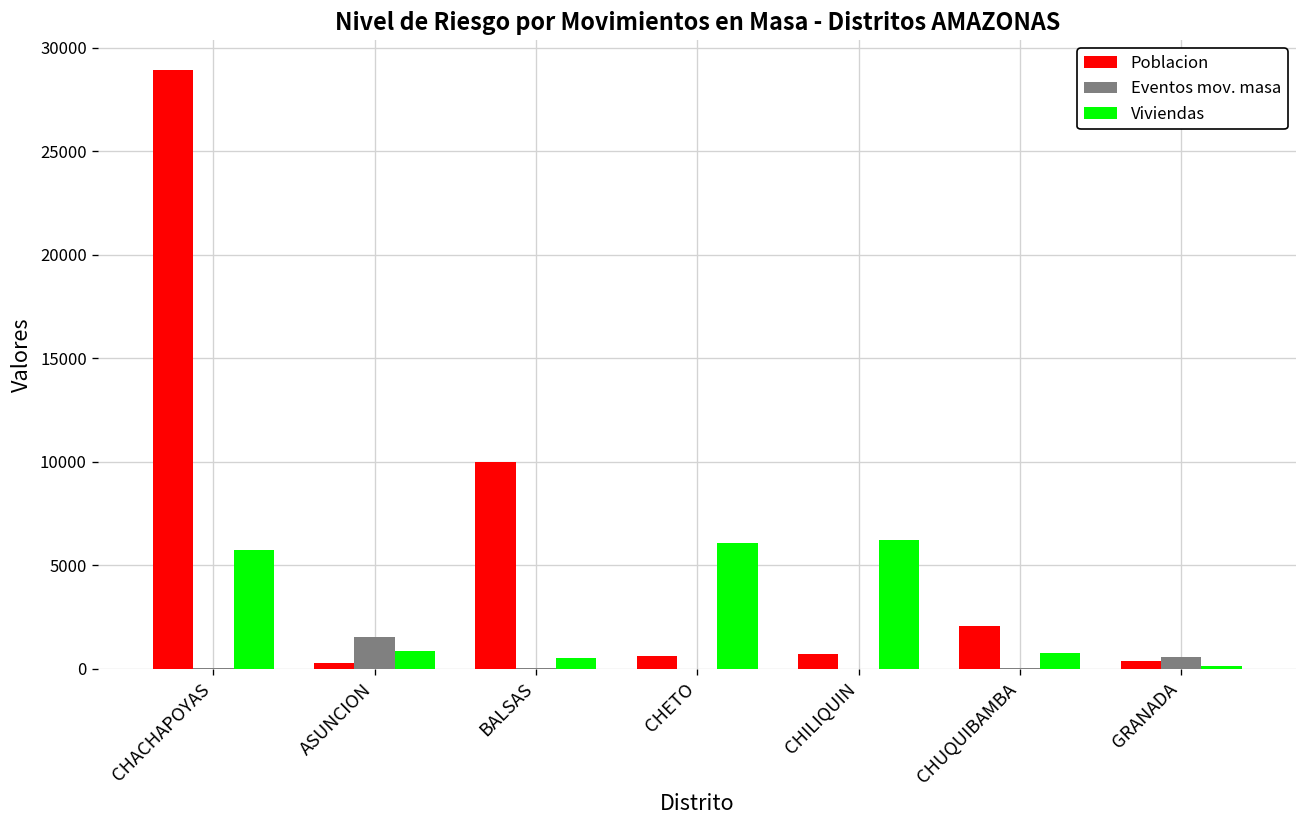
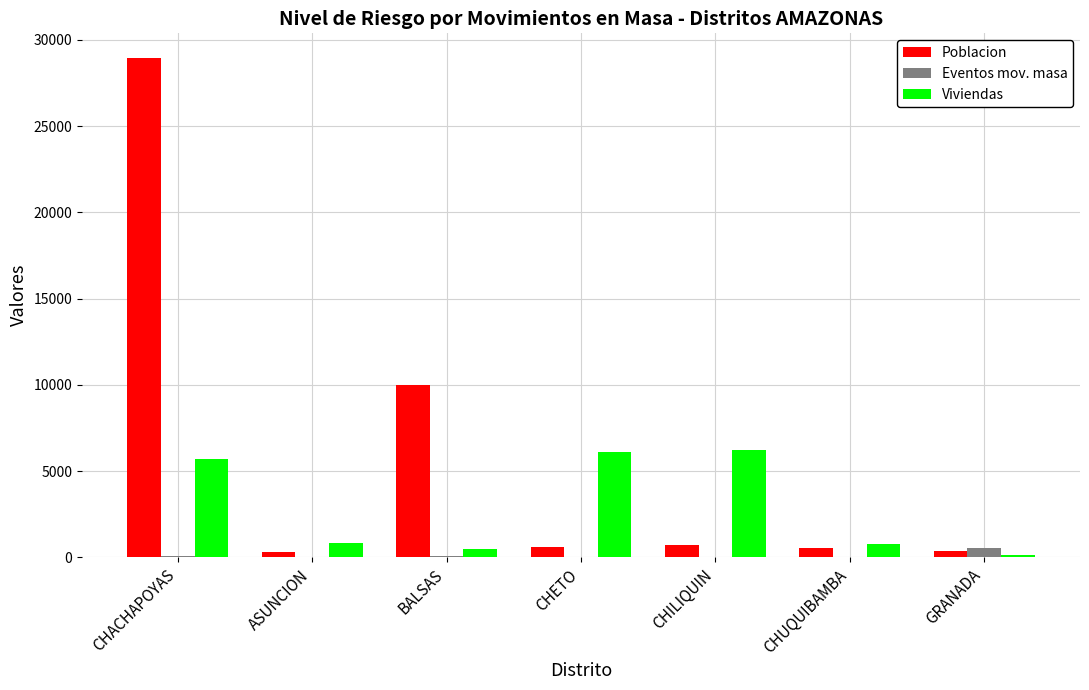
Eventos mov. masa, ASUNCION: 1500 -> 0
Poblacion, CHUQUIBAMBA: 2100 -> 500
